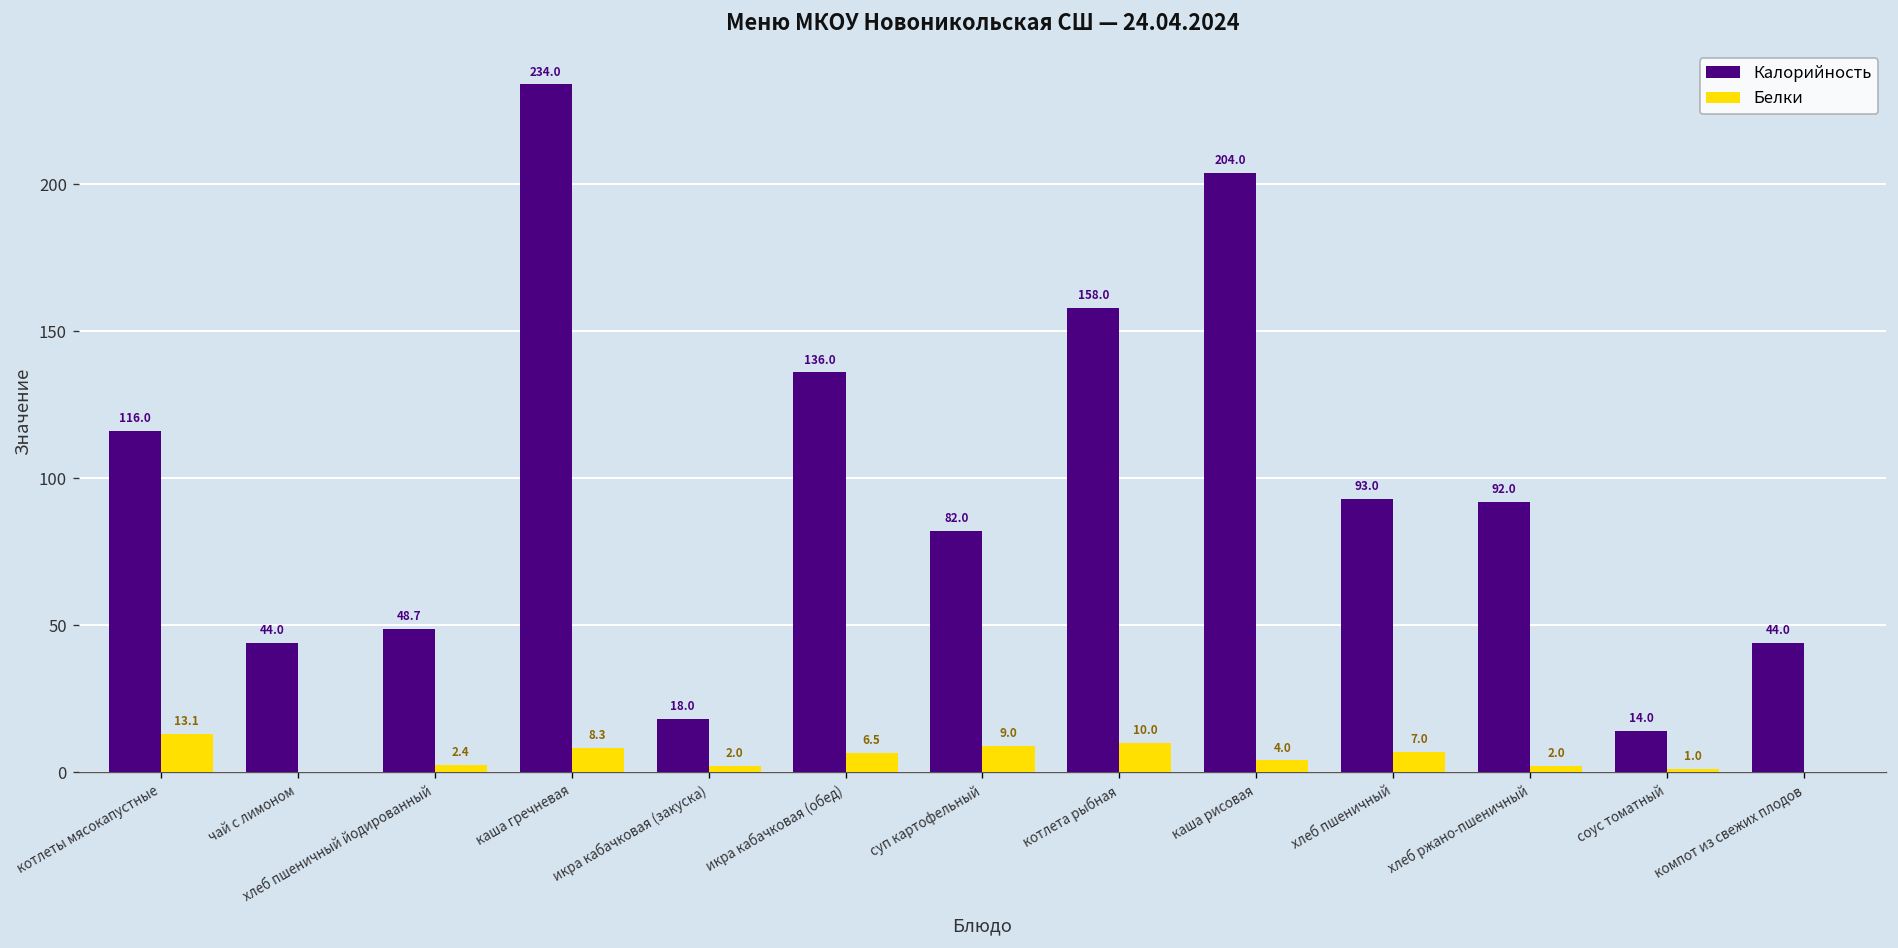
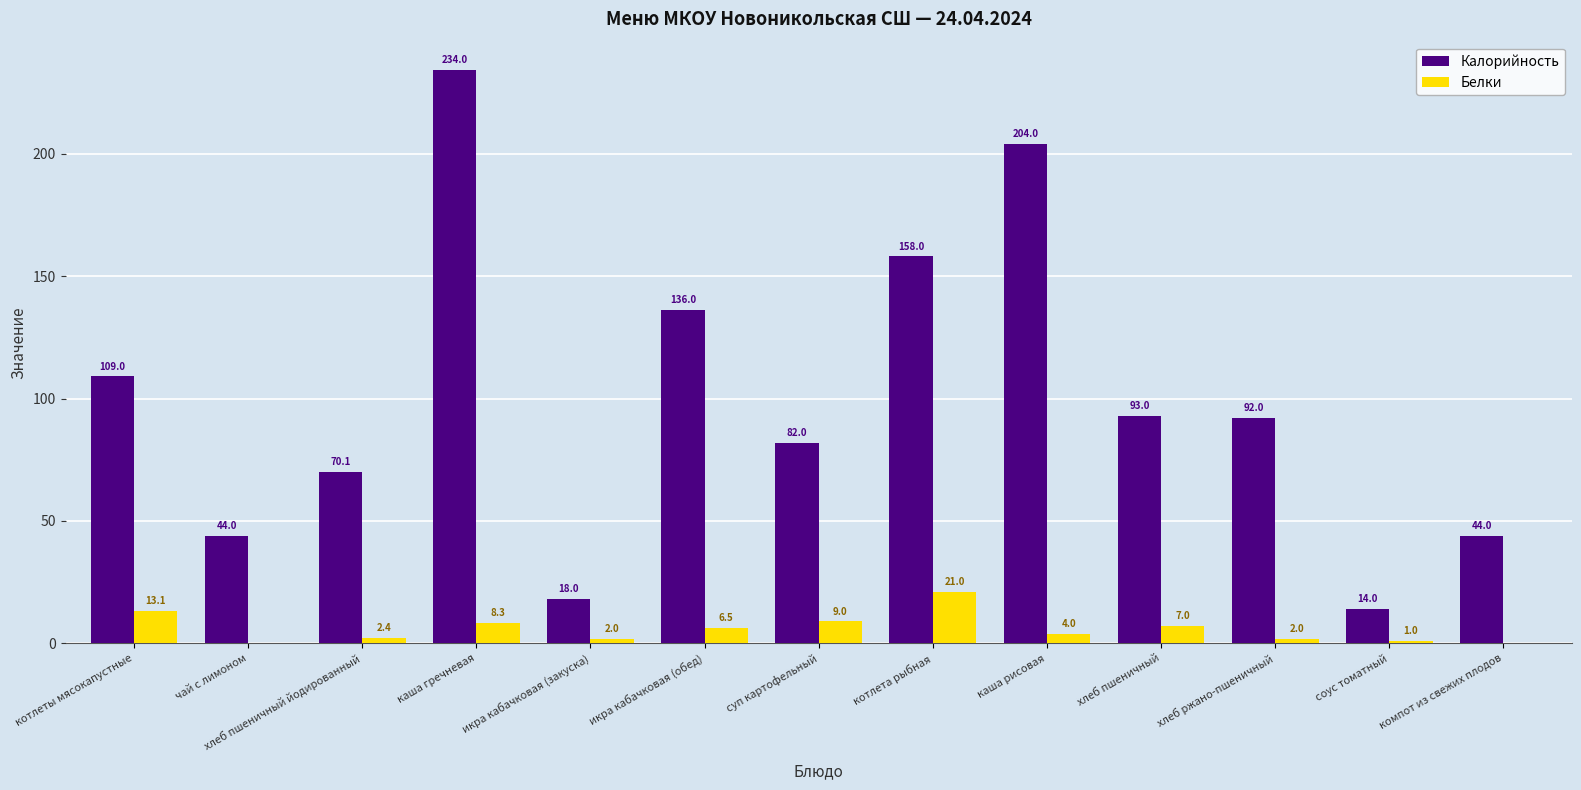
Калорийность, котлеты мясокапустные: 116.0 -> 109.0
Калорийность, хлеб пшеничный йодированный: 48.7 -> 70.1
Белки, котлета рыбная: 10.0 -> 21.0
